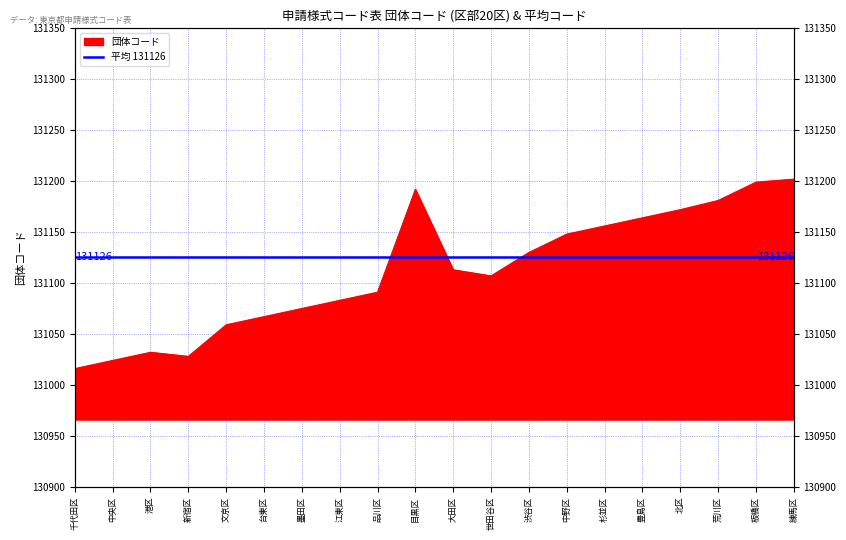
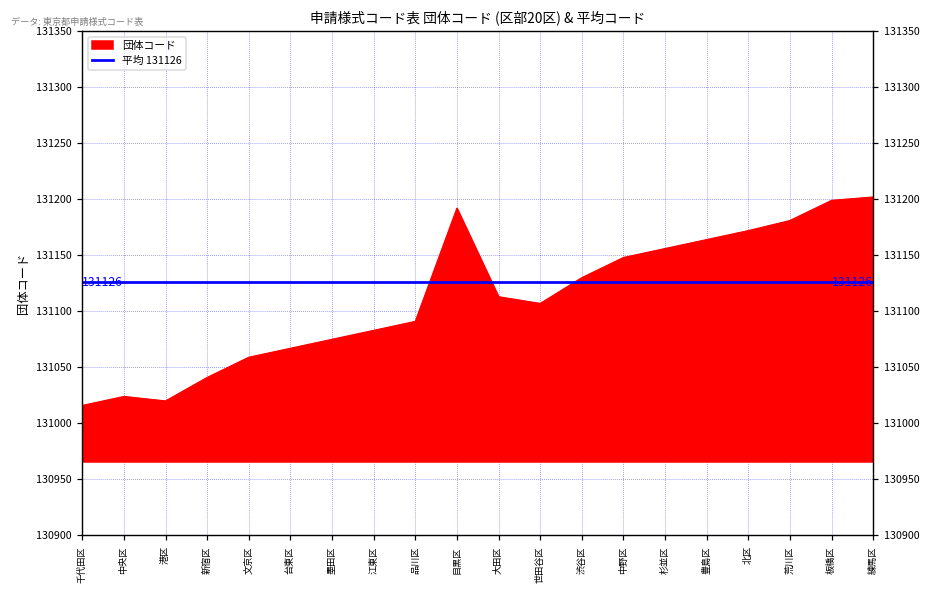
港区: 131032 -> 131020
新宿区: 131028 -> 131041
